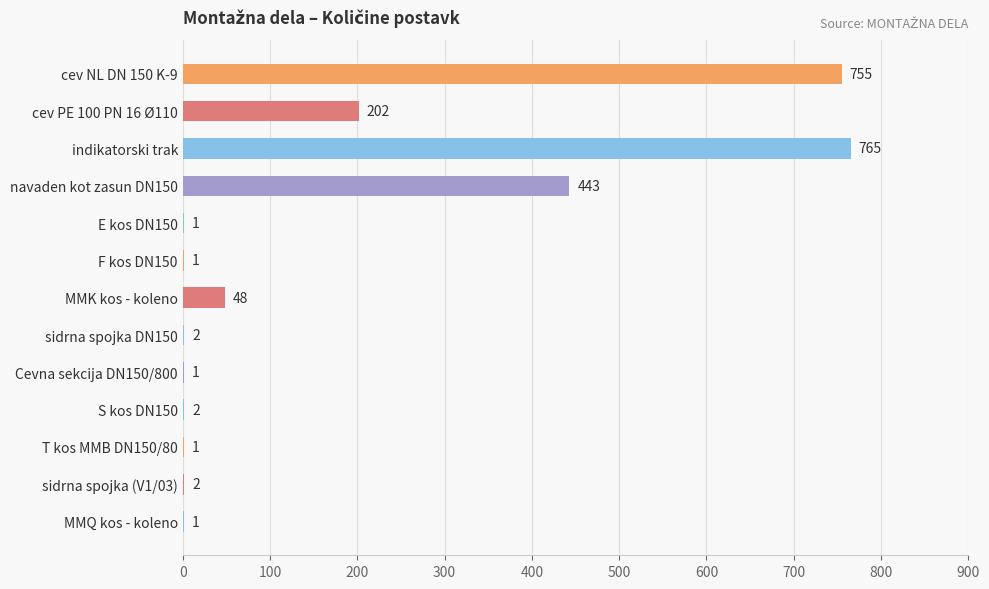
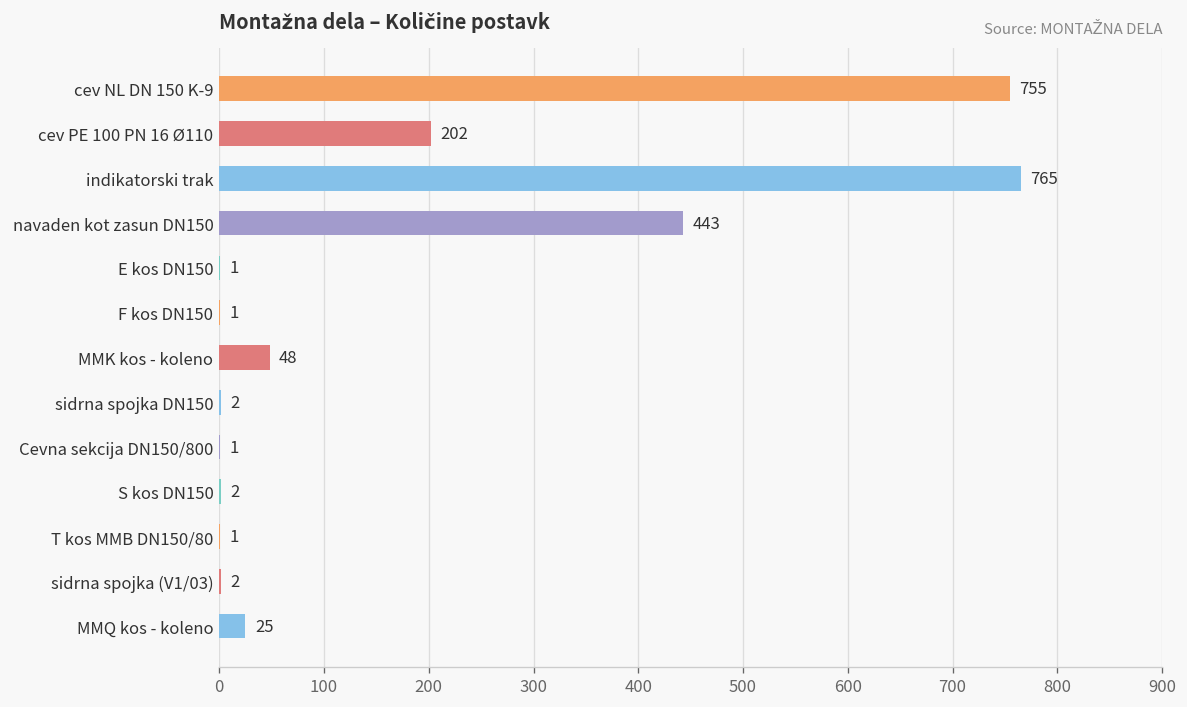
MMQ kos - koleno: 1 -> 25
